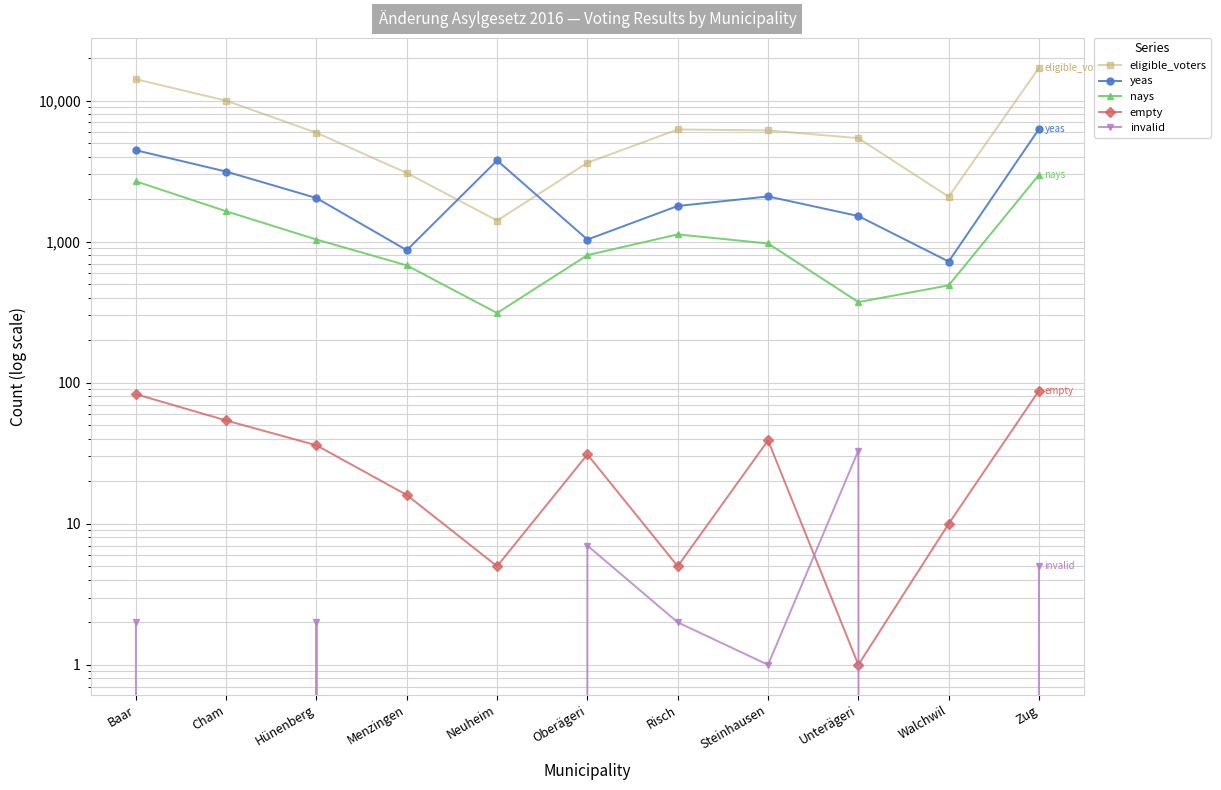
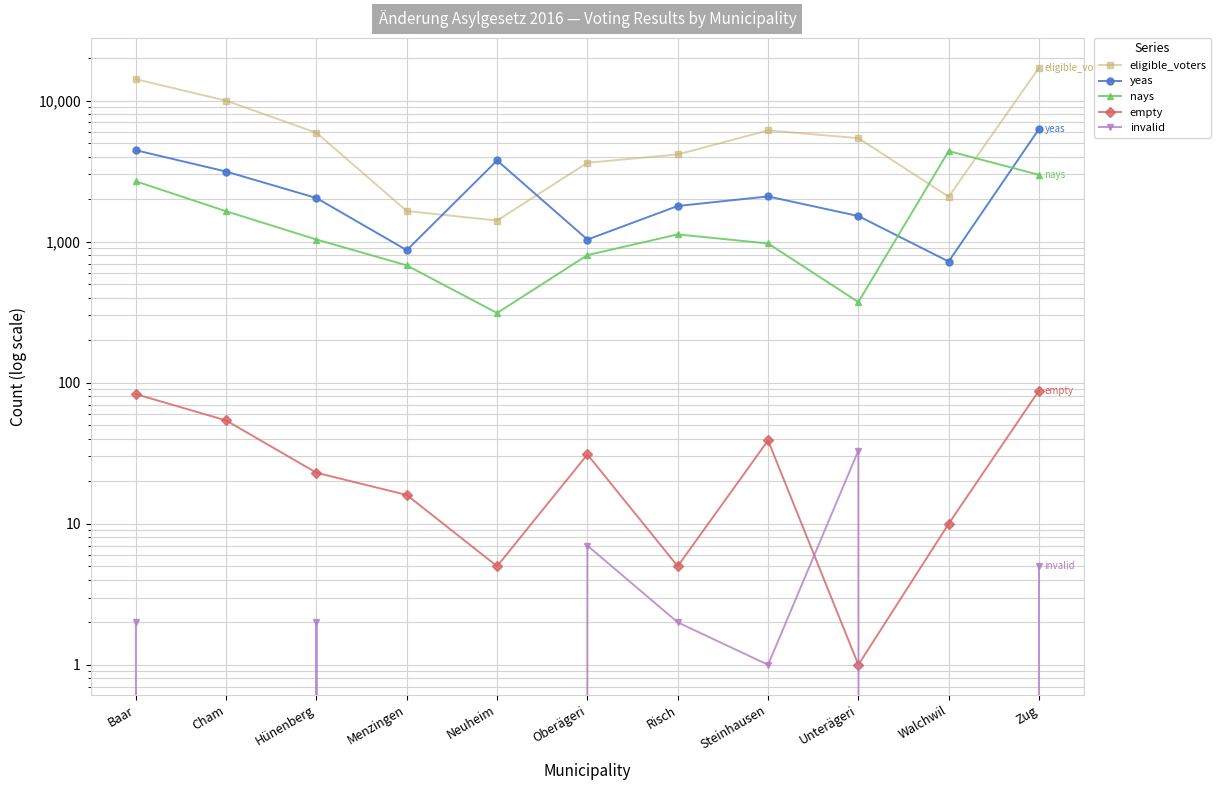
empty, Hünenberg: 36 -> 23
eligible_voters, Menzingen: 3,100 -> 1,600
eligible_voters, Risch: 6,000 -> 4,200
nays, Walchwil: 490 -> 4,400
